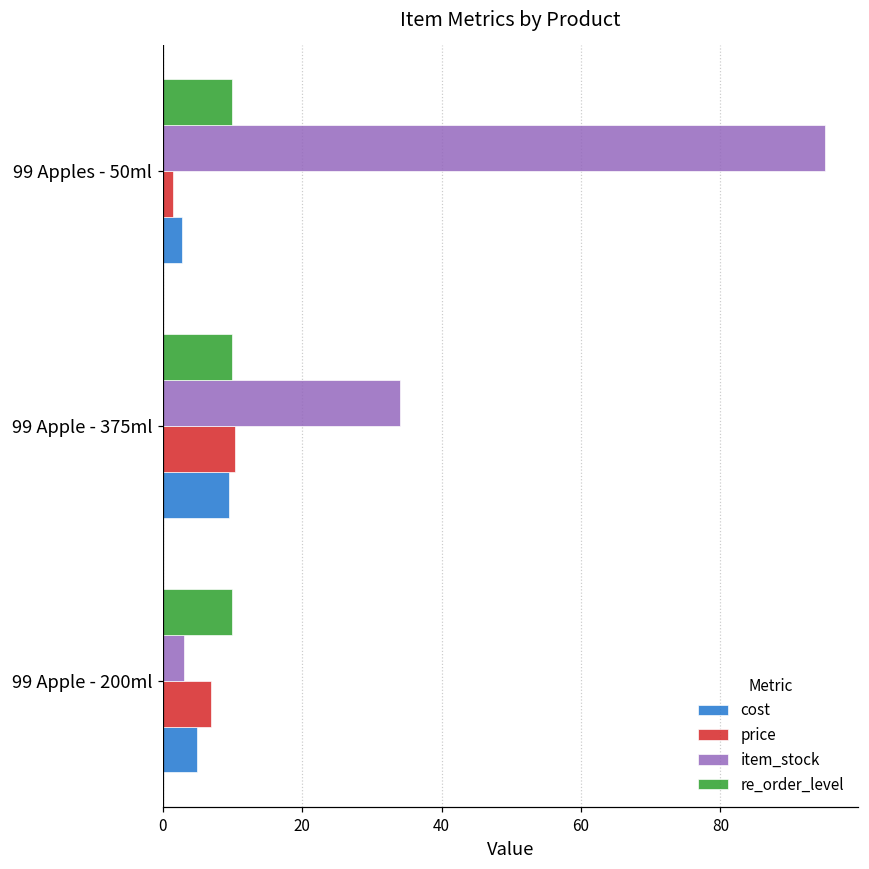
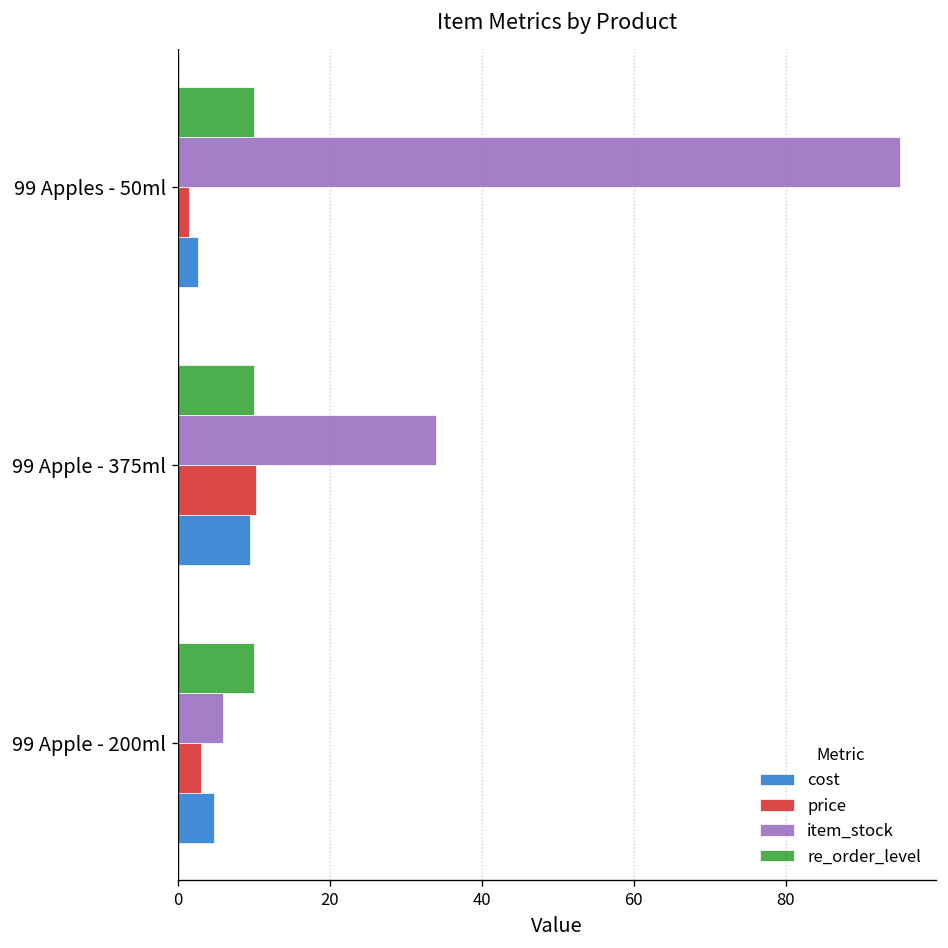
item_stock, 99 Apple - 200ml: 3 -> 6
price, 99 Apple - 200ml: 7 -> 3
